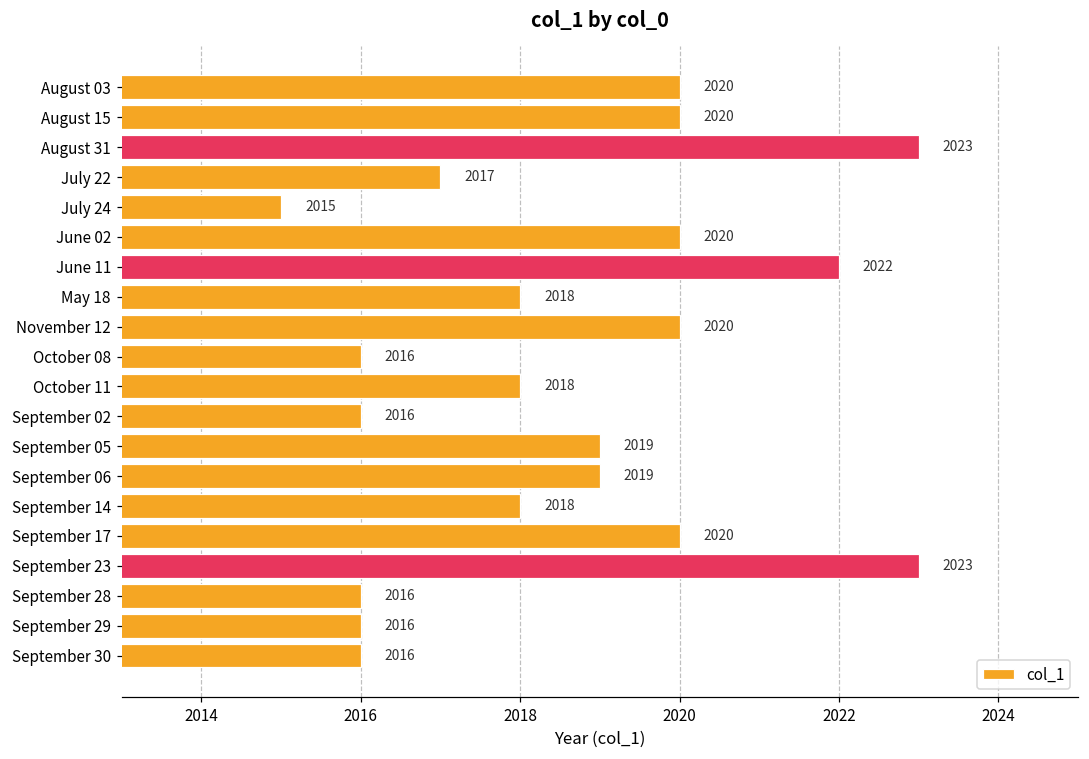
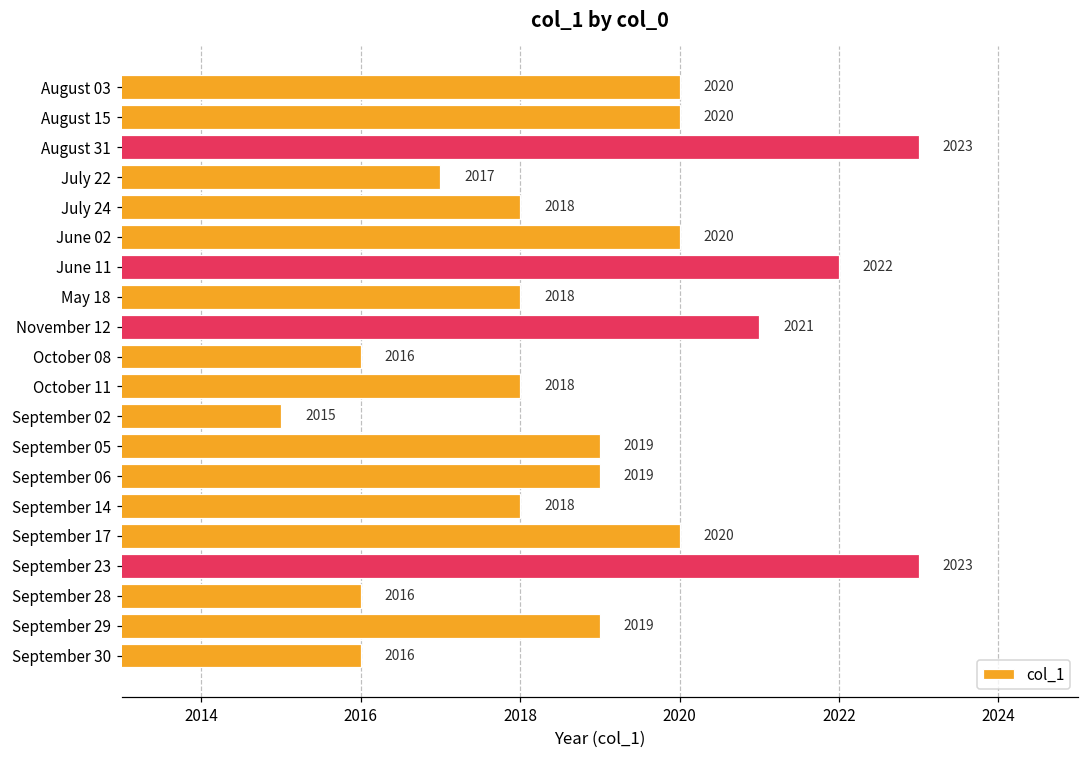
July 24: 2015 -> 2018
November 12: 2020 -> 2021
September 02: 2016 -> 2015
September 29: 2016 -> 2019
